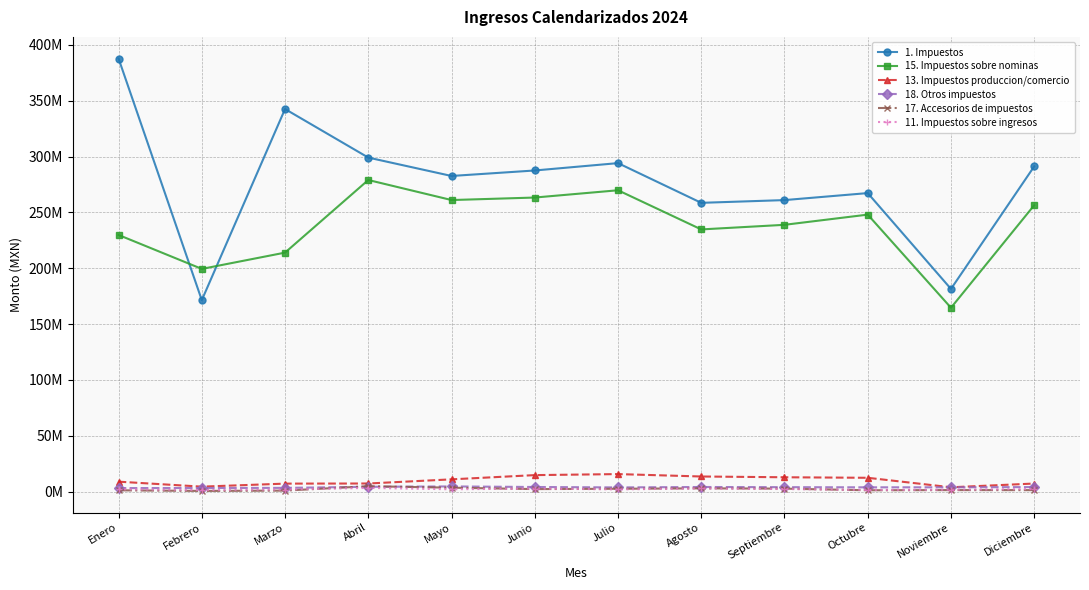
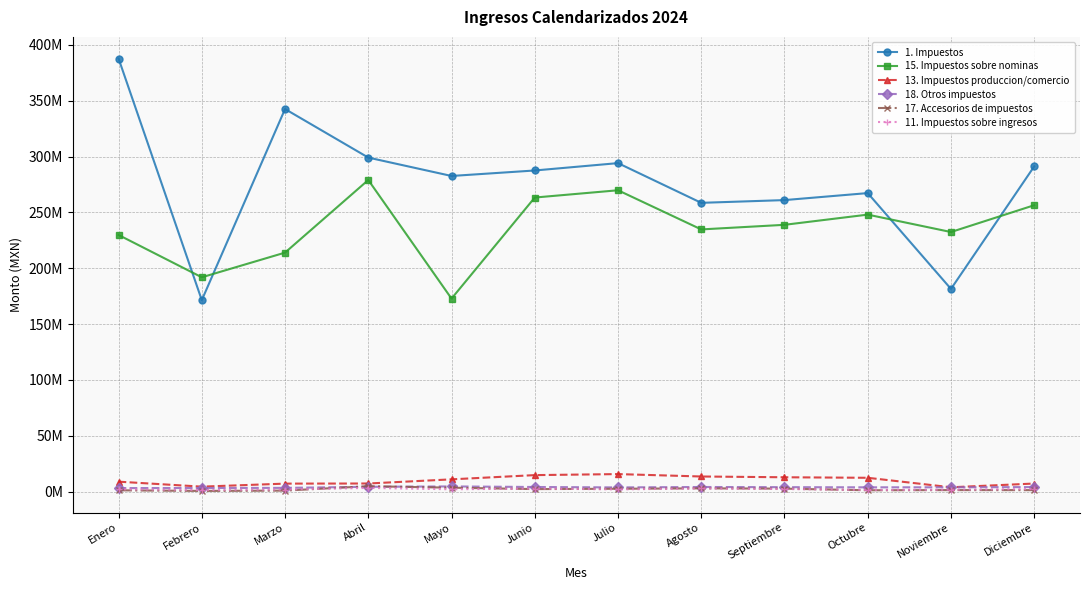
15. Impuestos sobre nominas, Febrero: 199000000 -> 192000000
15. Impuestos sobre nominas, Mayo: 261000000 -> 173000000
15. Impuestos sobre nominas, Noviembre: 165000000 -> 232000000
